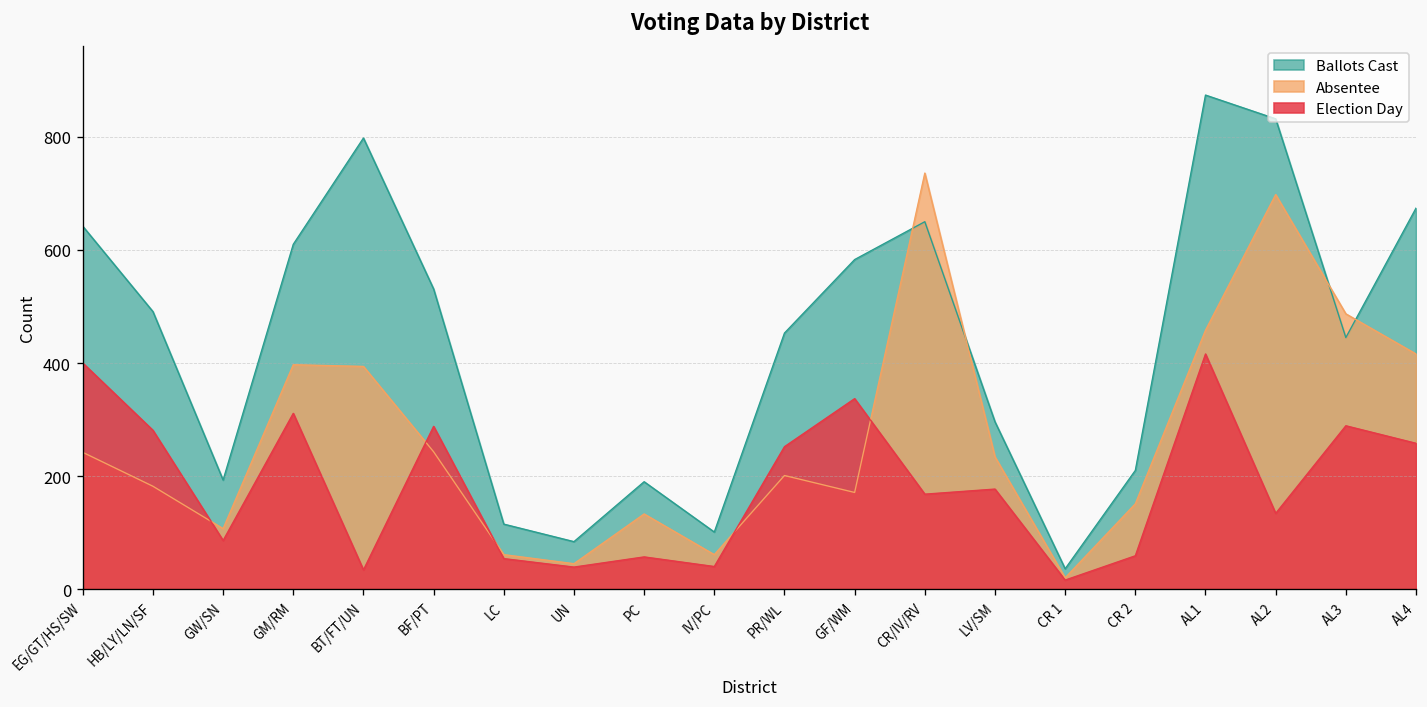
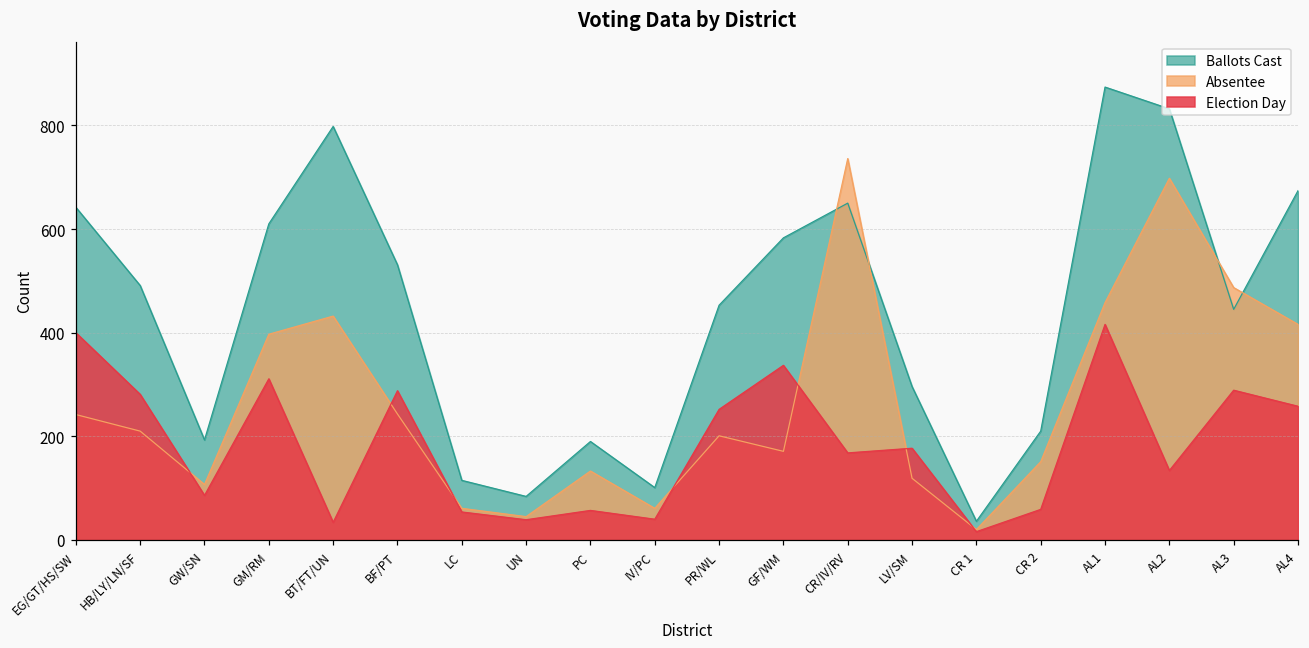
Absentee, HB/LY/LN/SF: 180 -> 210
Absentee, BT/FT/UN: 390 -> 430
Absentee, LV/SM: 230 -> 120
